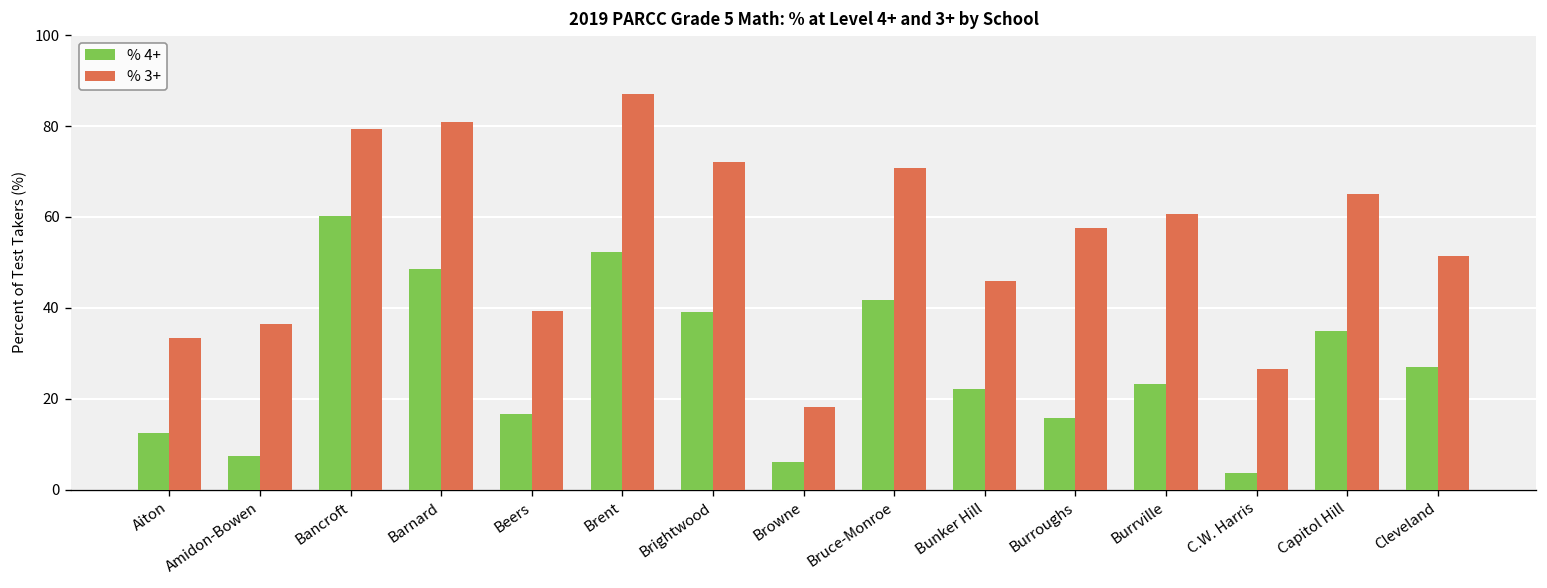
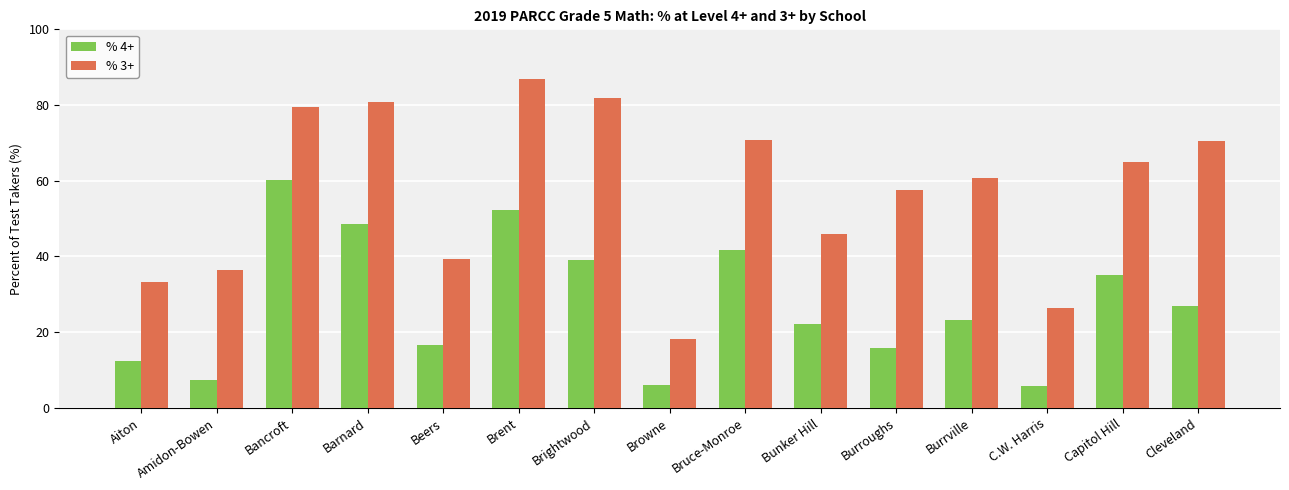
% 3+, Brightwood: 72 -> 82
% 4+, C.W. Harris: 4 -> 6
% 3+, Cleveland: 51 -> 70
